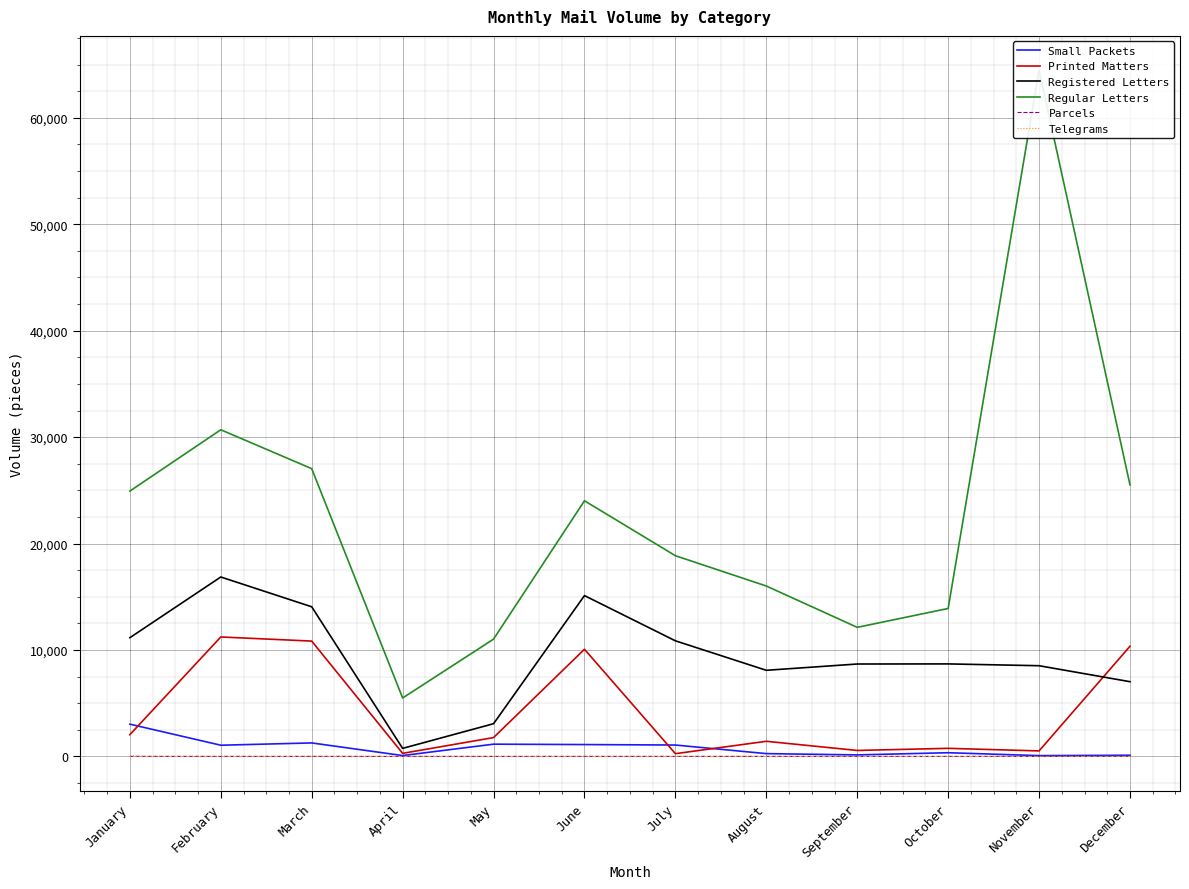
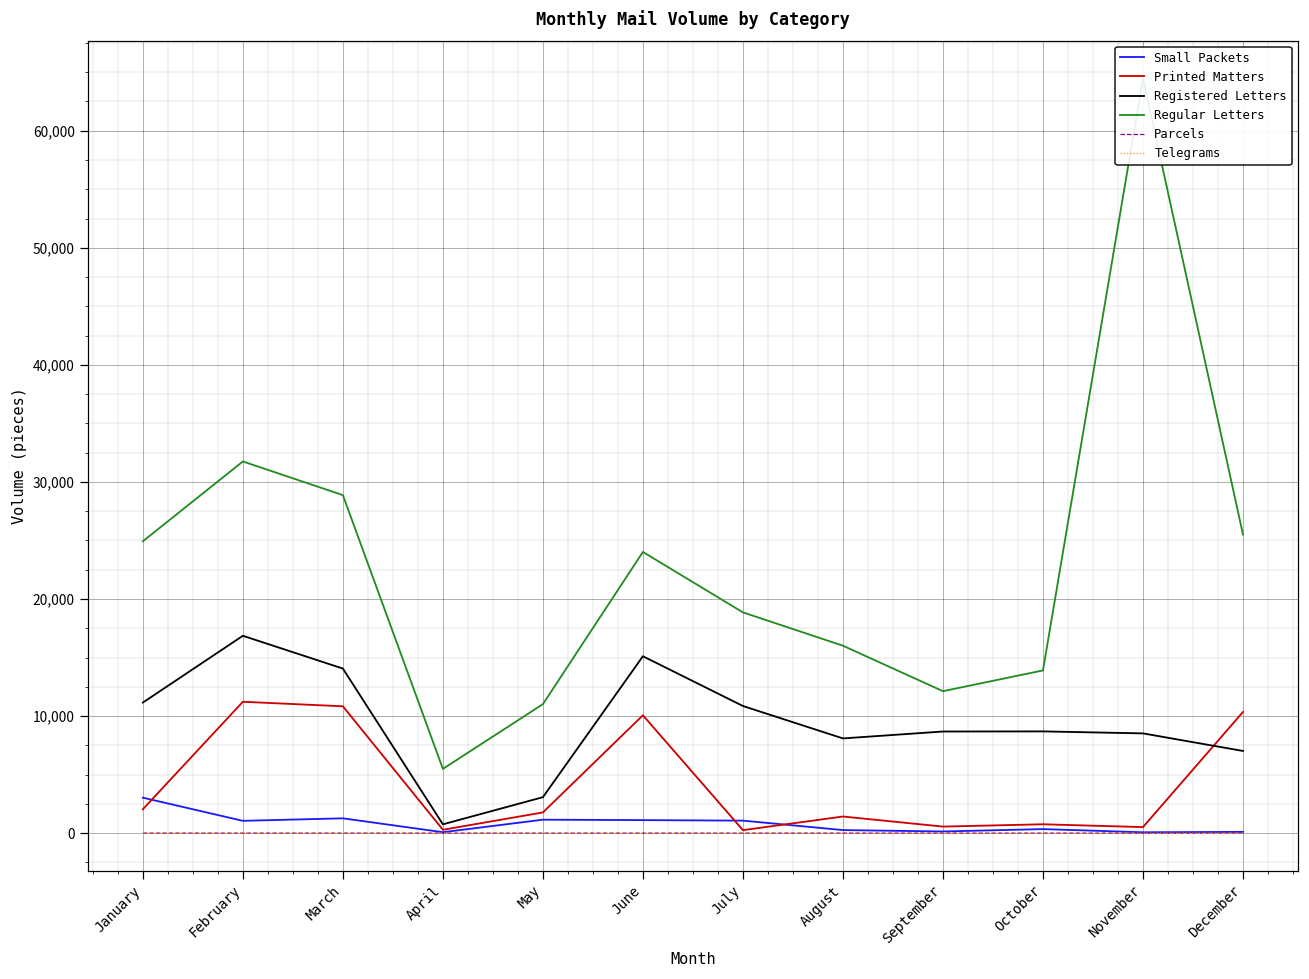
Regular Letters, February: 30,700 -> 31,700
Regular Letters, March: 27,000 -> 28,900
